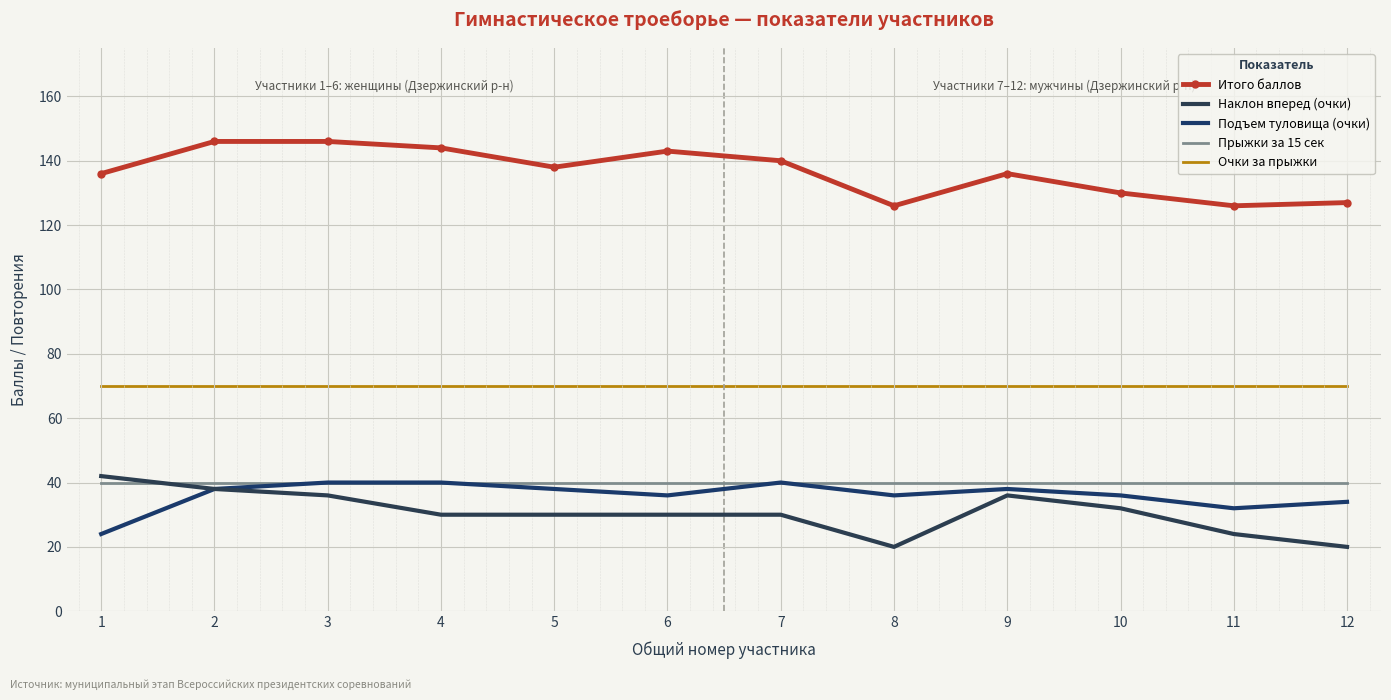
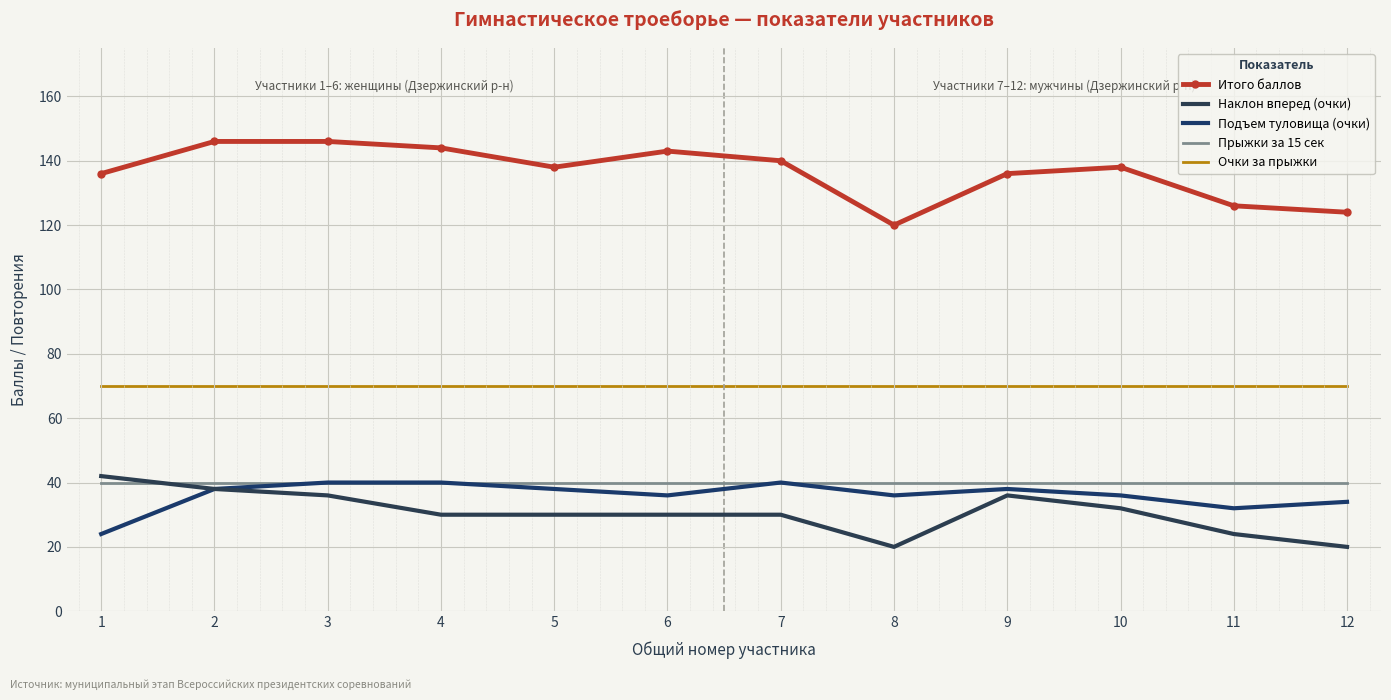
Итого баллов, 8: 126 -> 120
Итого баллов, 10: 130 -> 138
Итого баллов, 12: 127 -> 124
